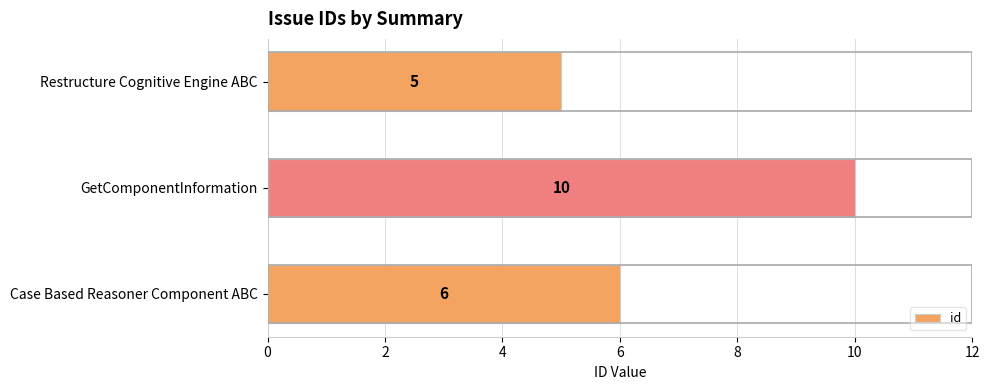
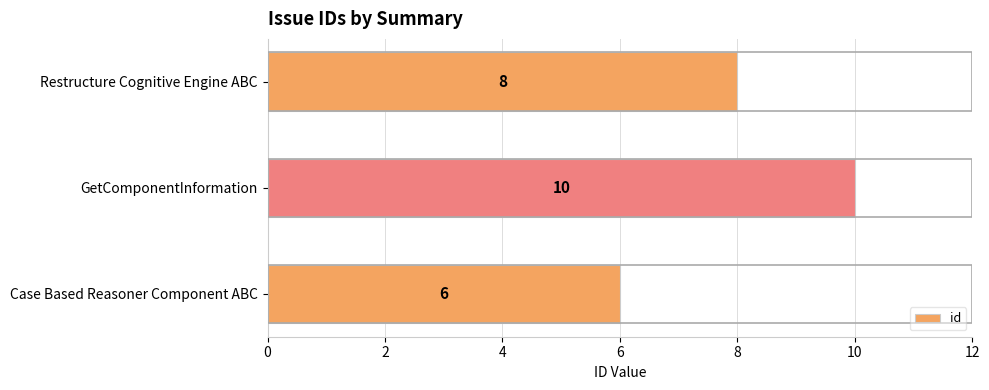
Restructure Cognitive Engine ABC: 5 -> 8
